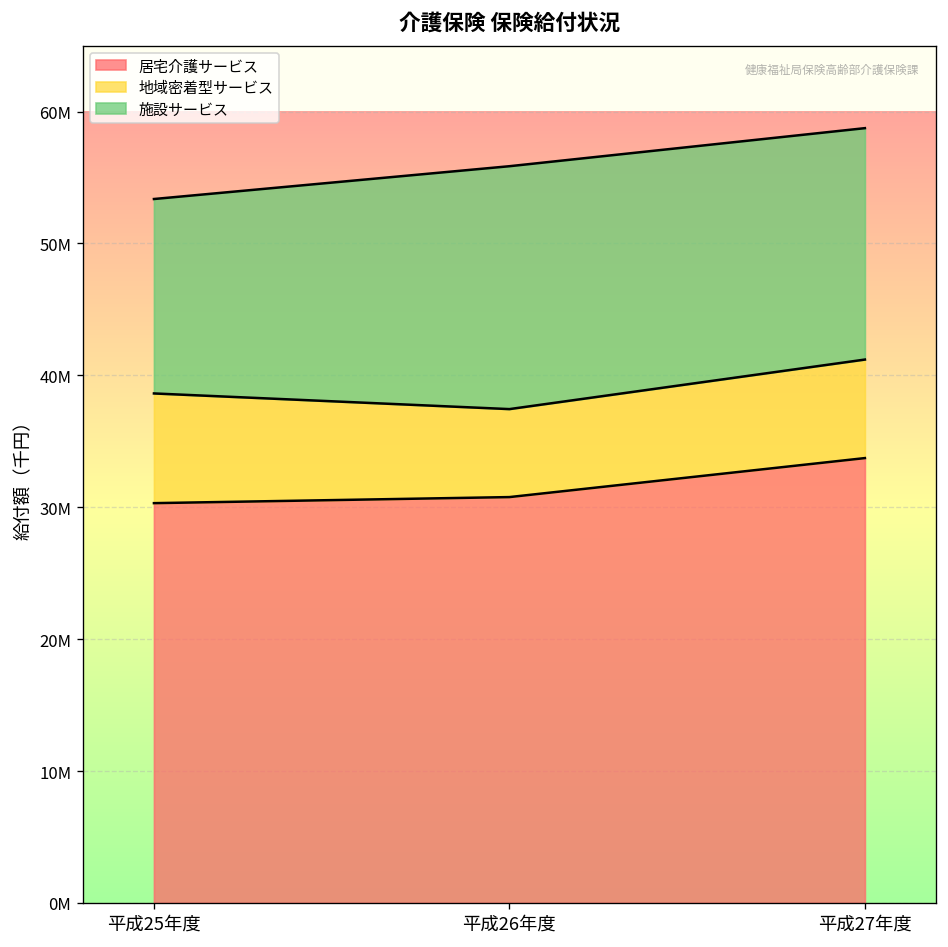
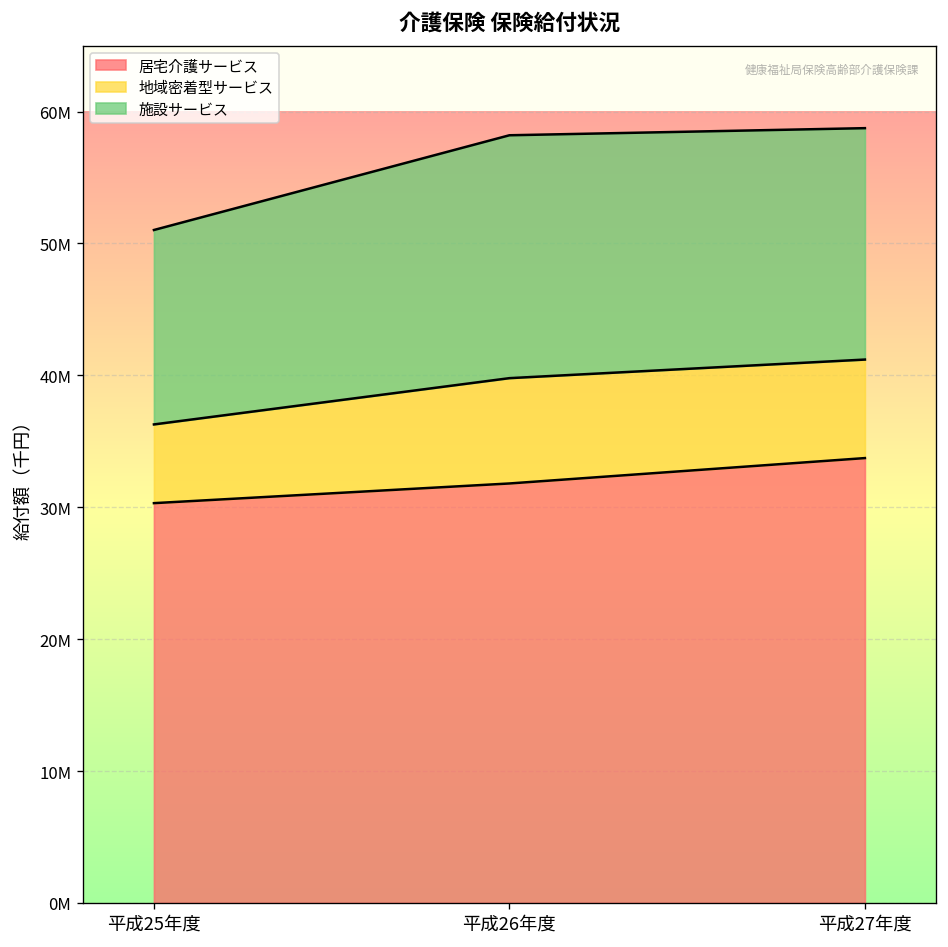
地域密着型サービス, 平成25年度: 8300000 -> 6000000
居宅介護サービス, 平成26年度: 30800000 -> 31800000
地域密着型サービス, 平成26年度: 6700000 -> 8000000
